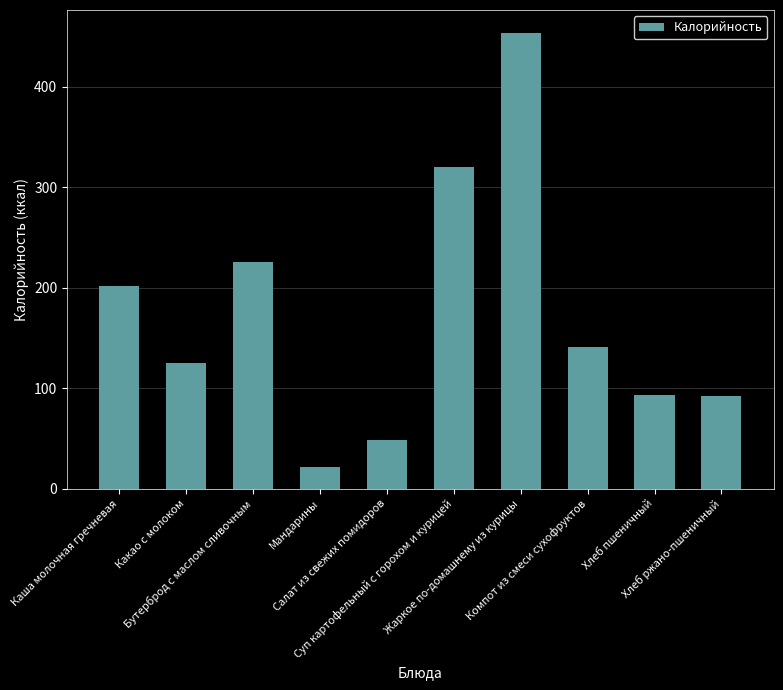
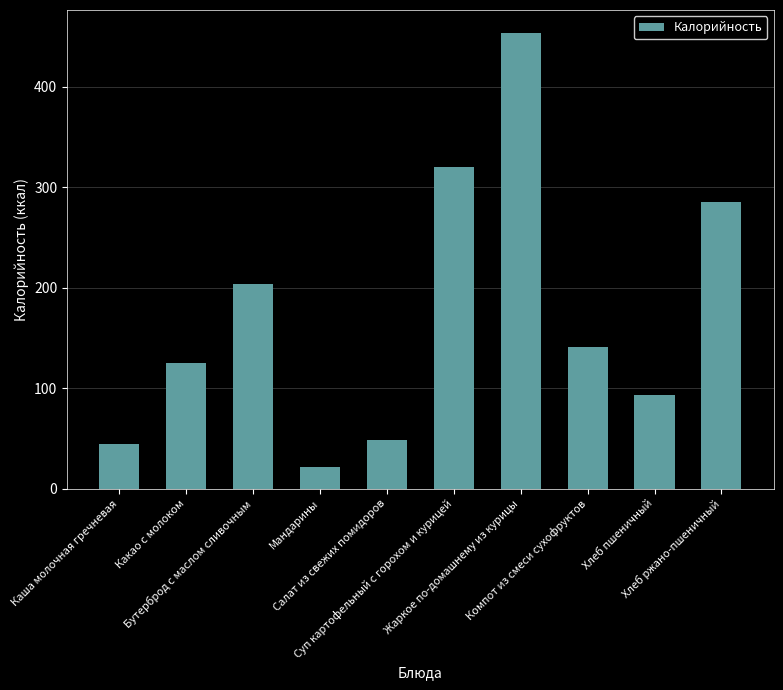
Каша молочная гречневая: 202 -> 44
Бутерброд с маслом сливочным: 226 -> 204
Хлеб ржано-пшеничный: 92 -> 285
